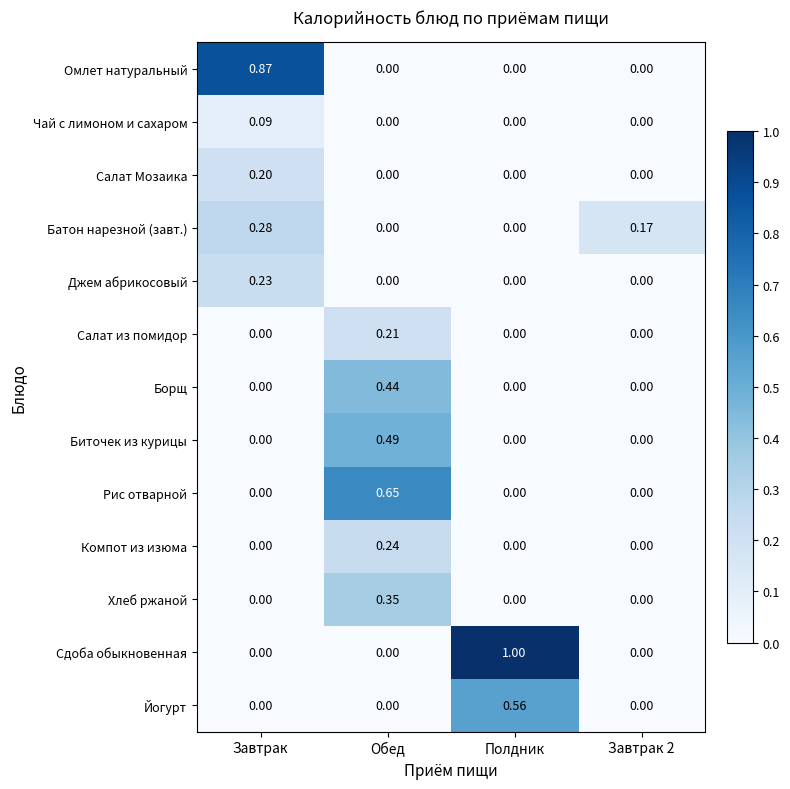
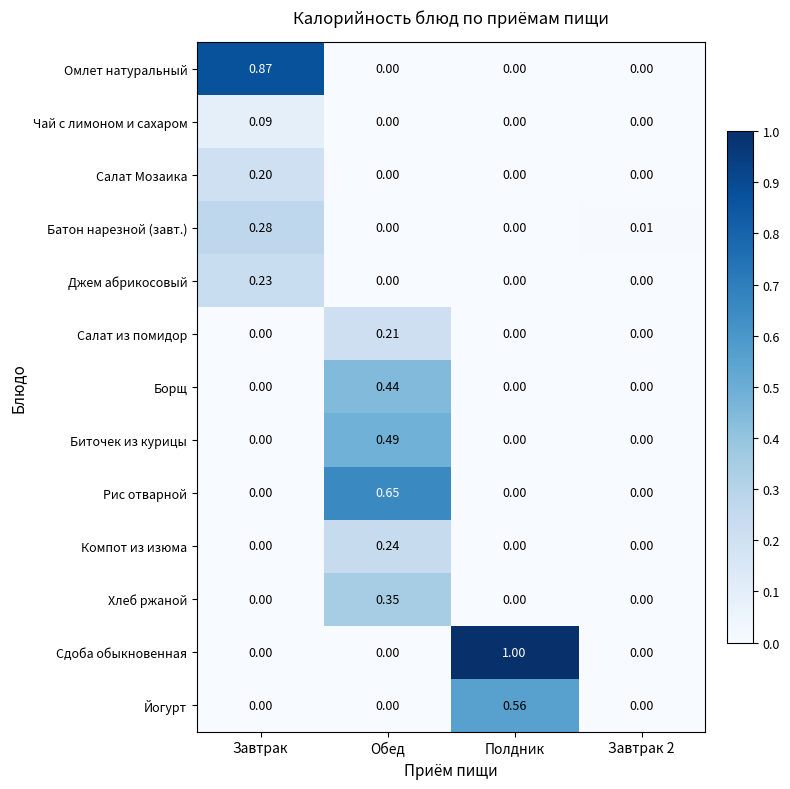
Батон нарезной (завт.), Завтрак 2: 0.17 -> 0.01
